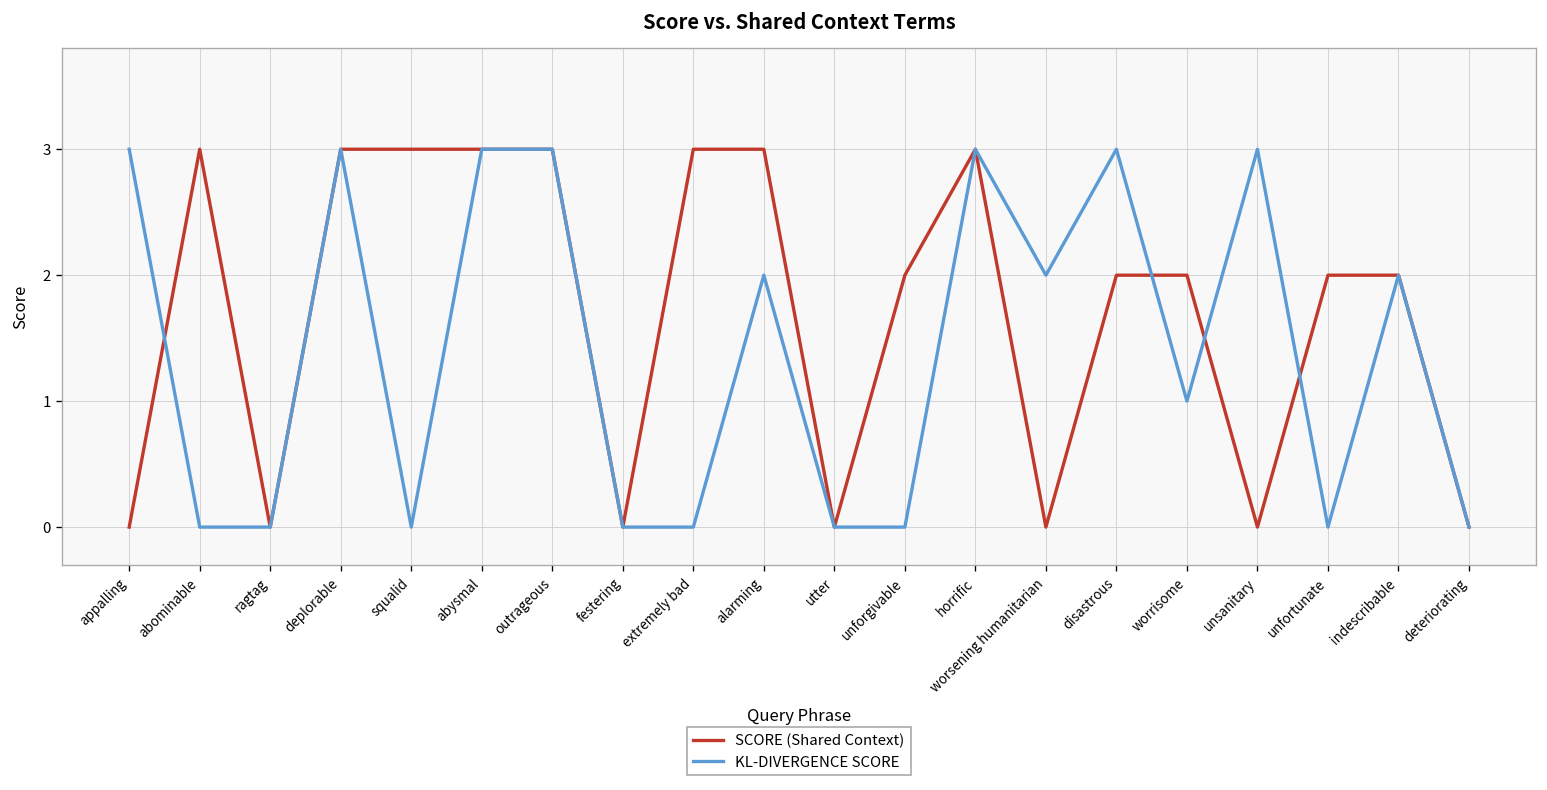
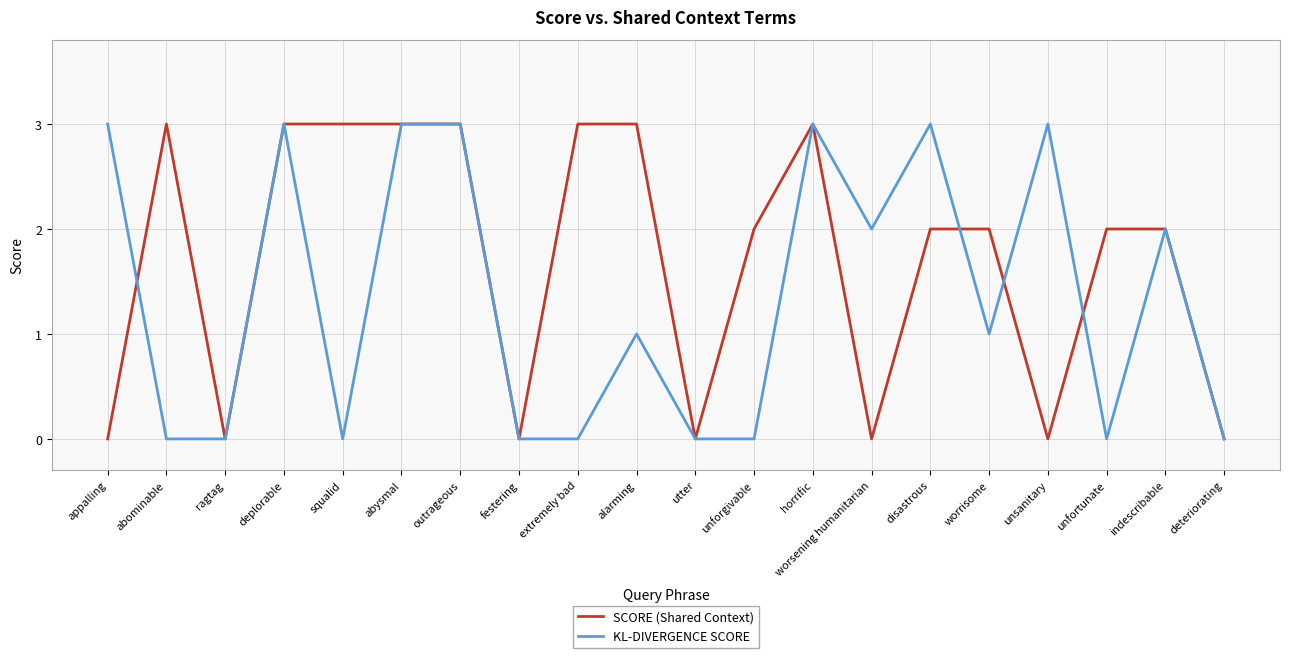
KL-DIVERGENCE SCORE, alarming: 2 -> 1
